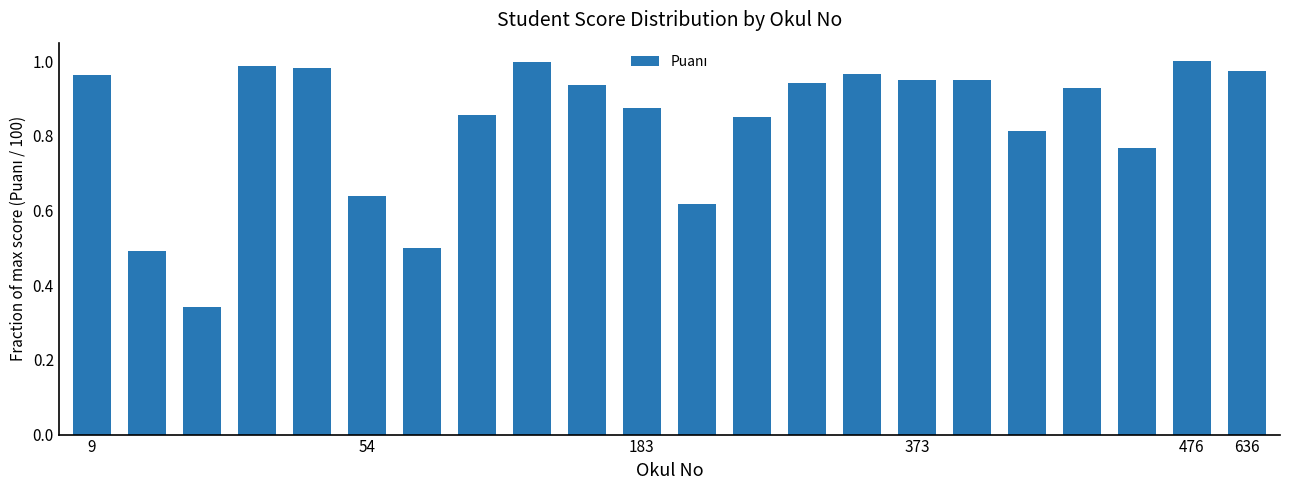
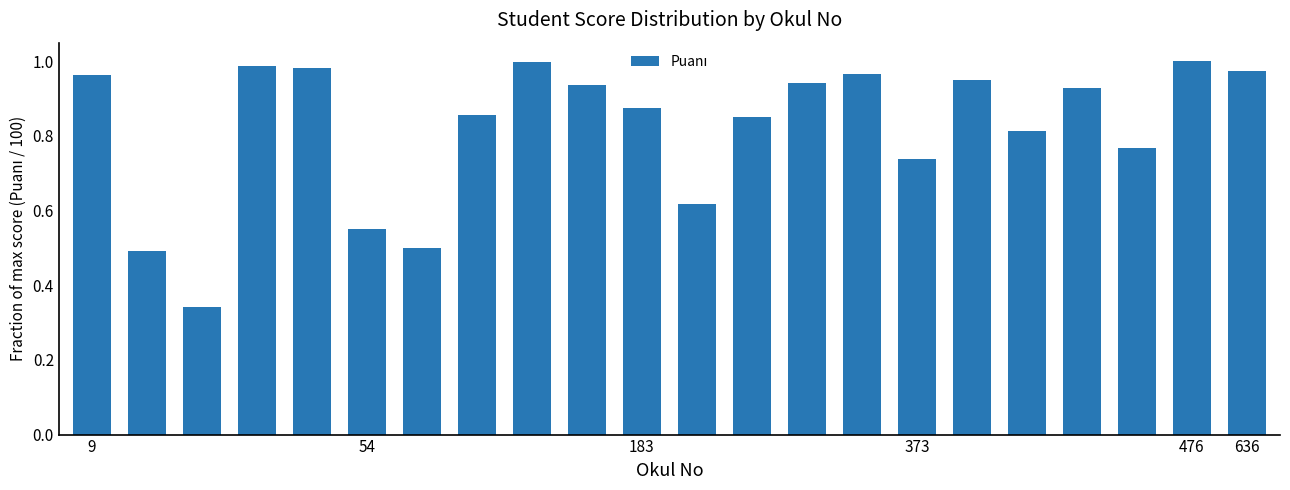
54: 0.64 -> 0.55
373: 0.95 -> 0.74
